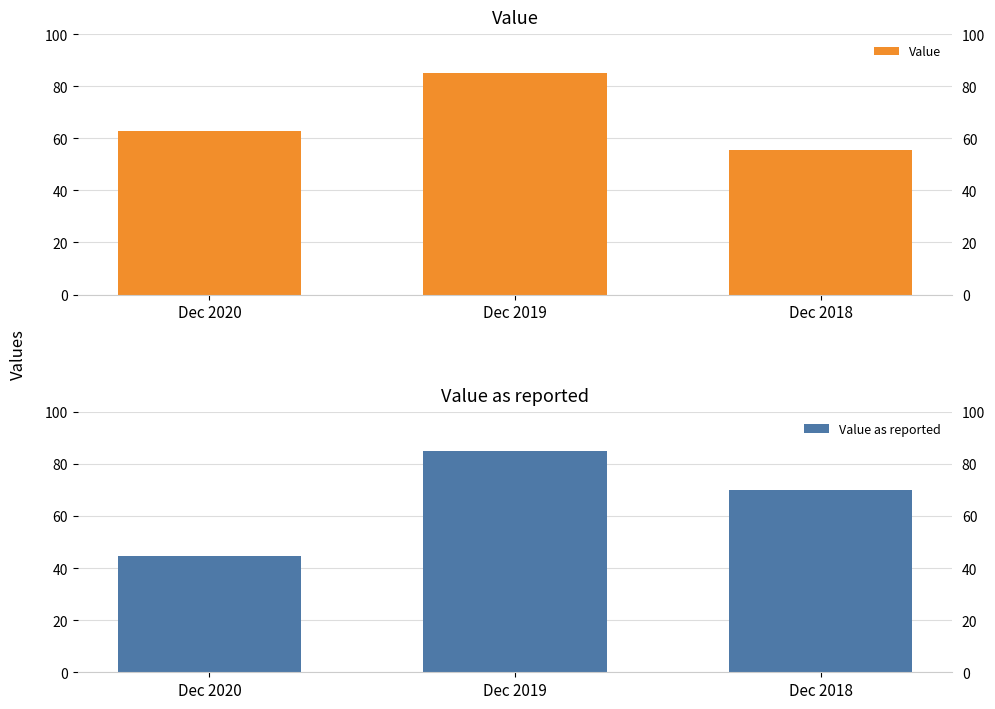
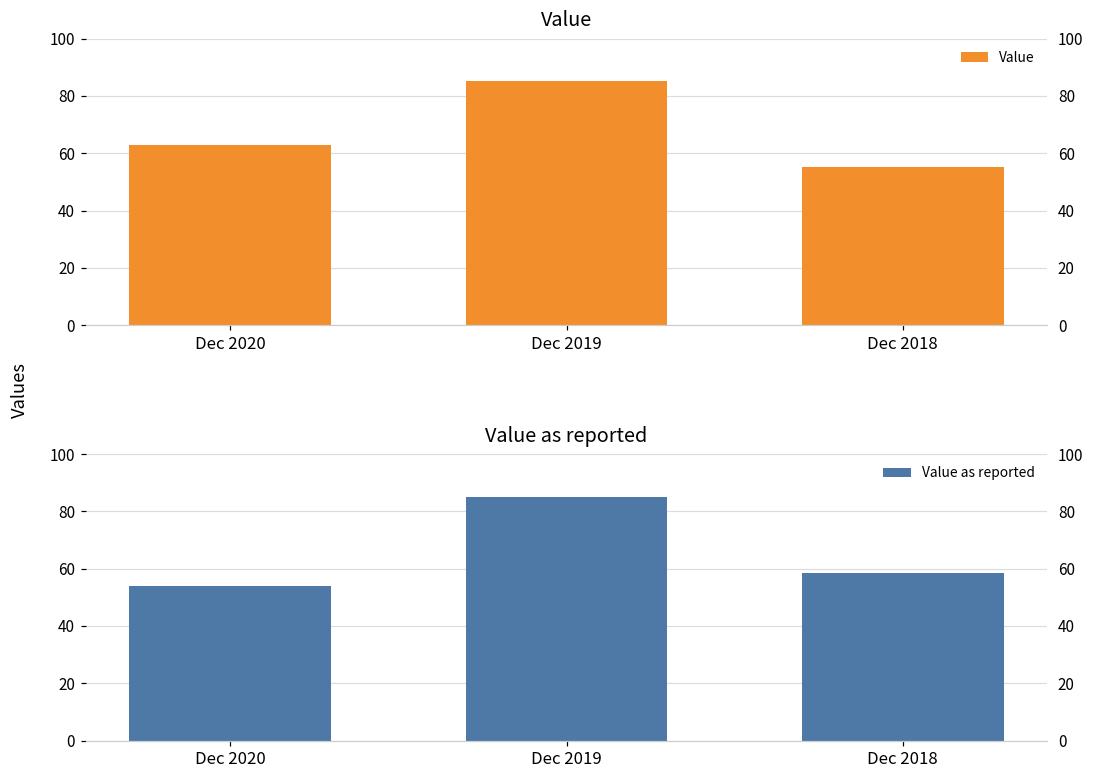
Value as reported, Dec 2020: 45 -> 54
Value as reported, Dec 2018: 70 -> 58
